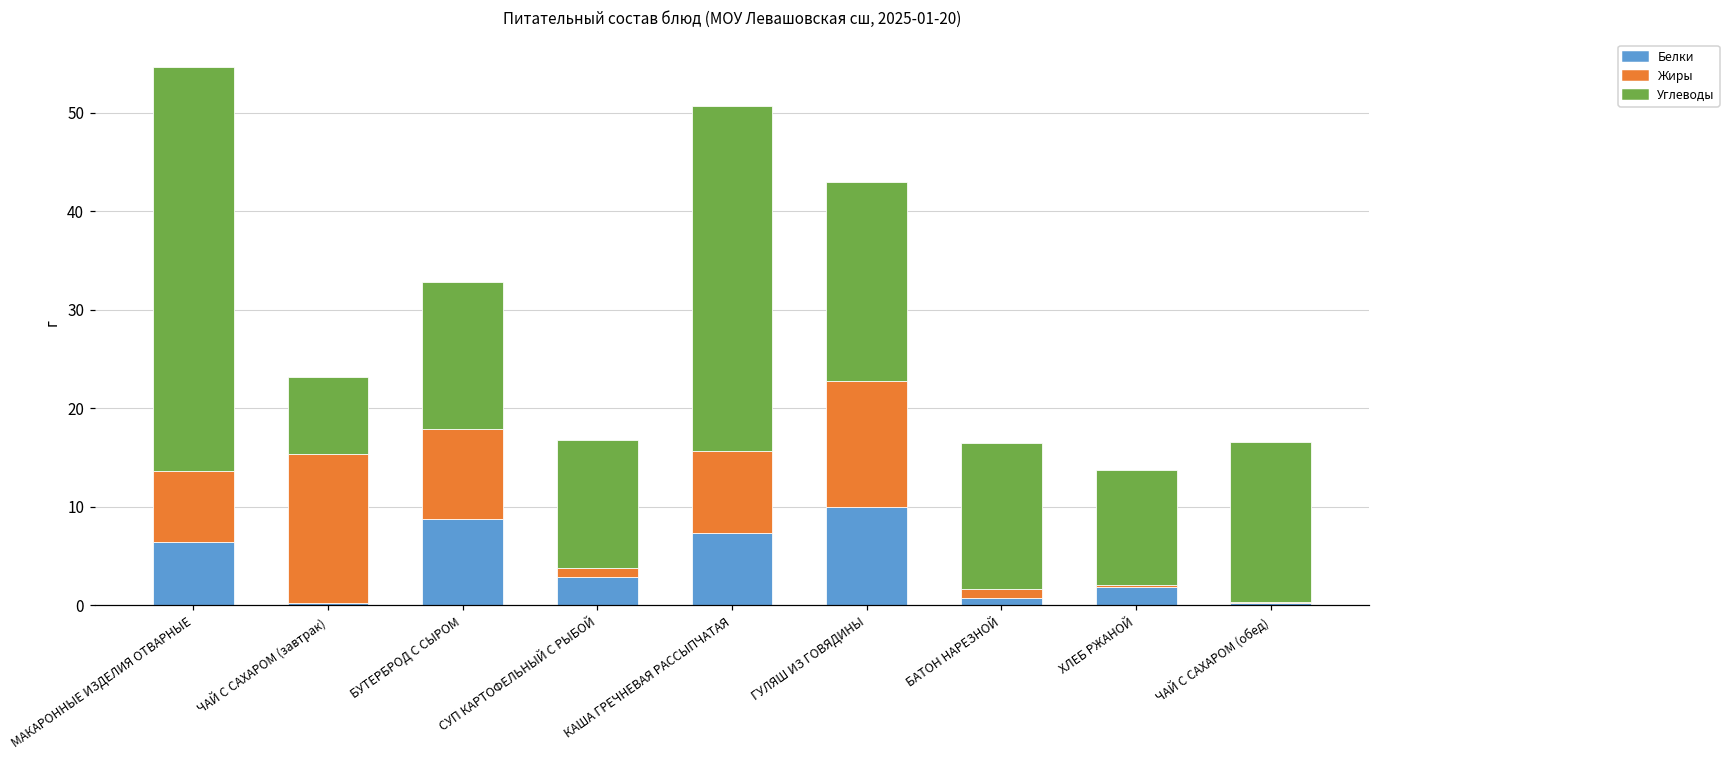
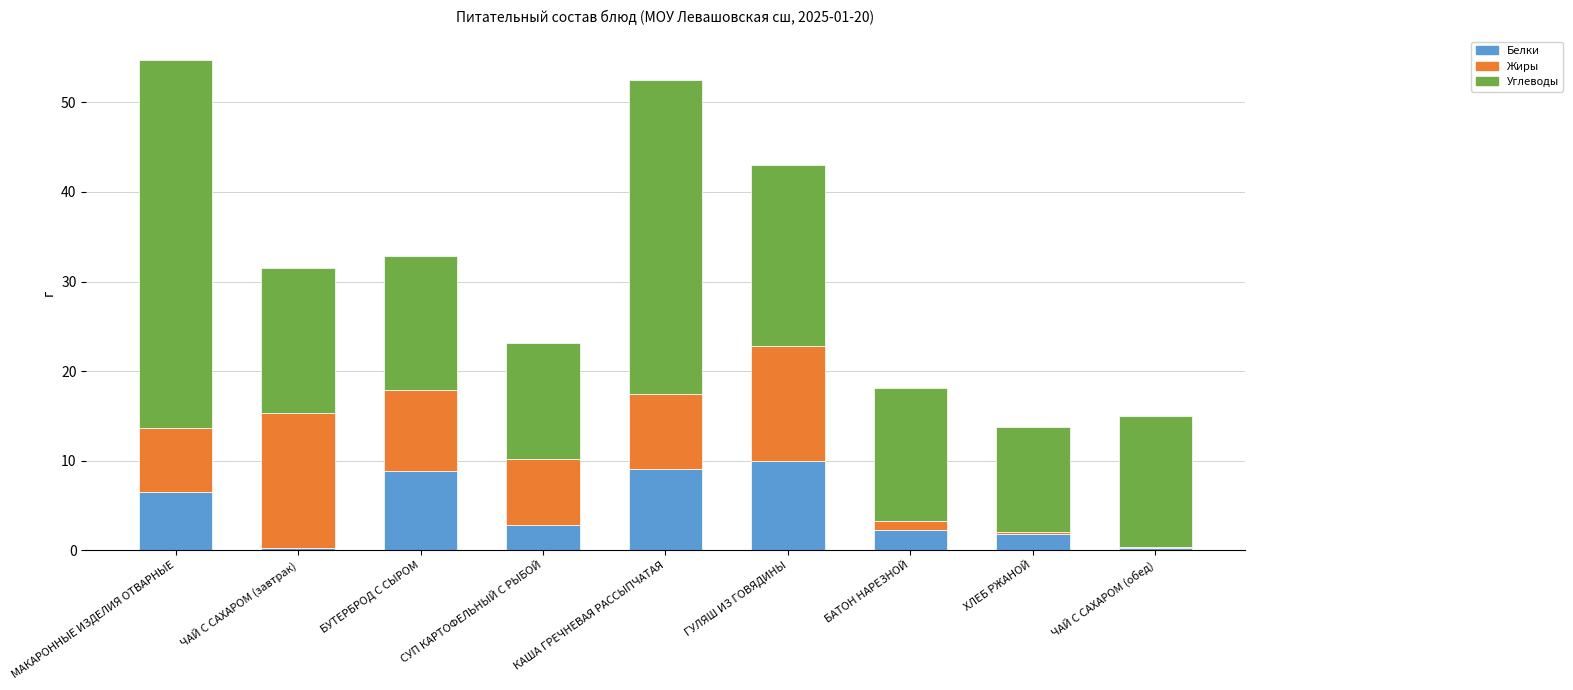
Углеводы, ЧАЙ С САХАРОМ (завтрак): 8 -> 16
Жиры, СУП КАРТОФЕЛЬНЫЙ С РЫБОЙ: 1 -> 7
Белки, КАША ГРЕЧНЕВАЯ РАССЫПЧАТАЯ: 7 -> 9
Белки, БАТОН НАРЕЗНОЙ: 1 -> 2
Углеводы, ЧАЙ С САХАРОМ (обед): 16 -> 15
